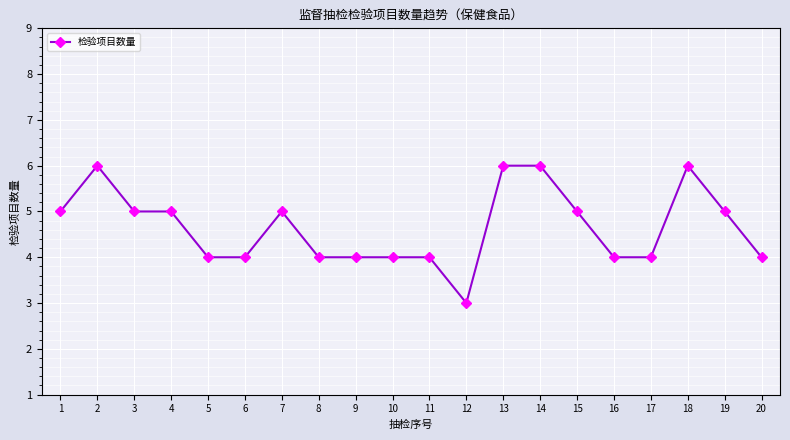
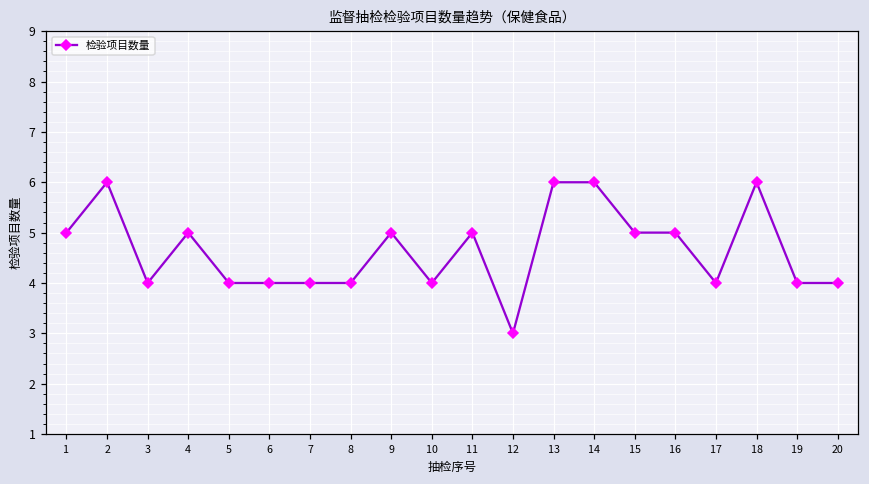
3: 5 -> 4
7: 5 -> 4
9: 4 -> 5
11: 4 -> 5
16: 4 -> 5
19: 5 -> 4
